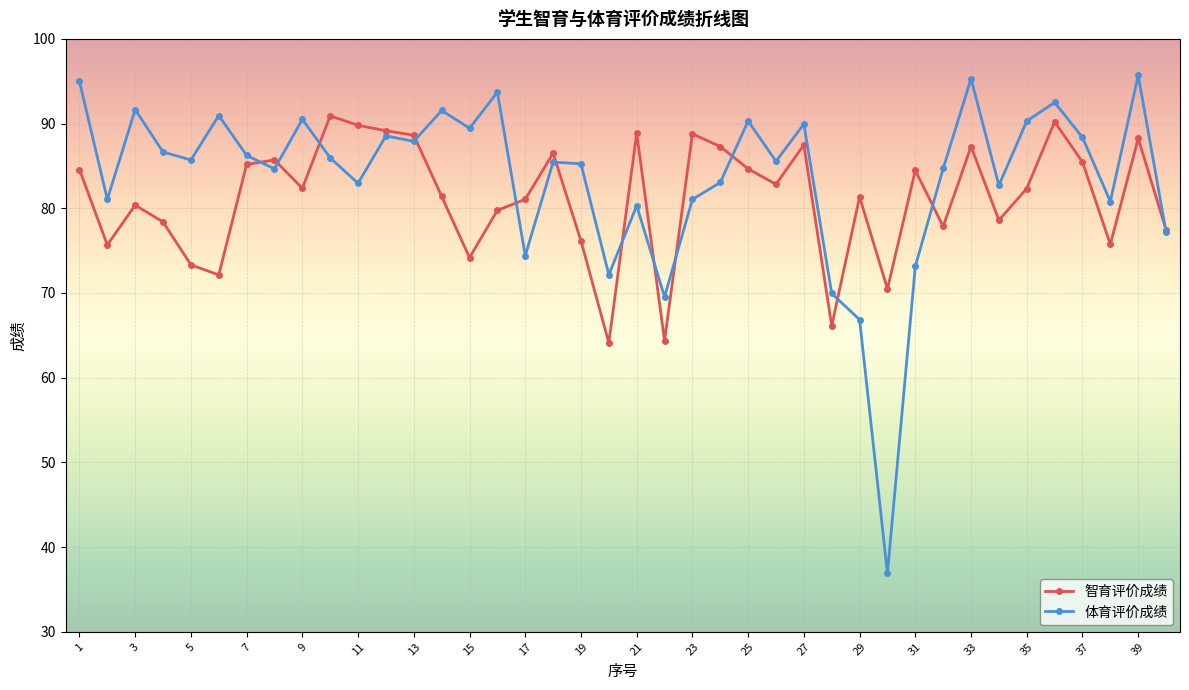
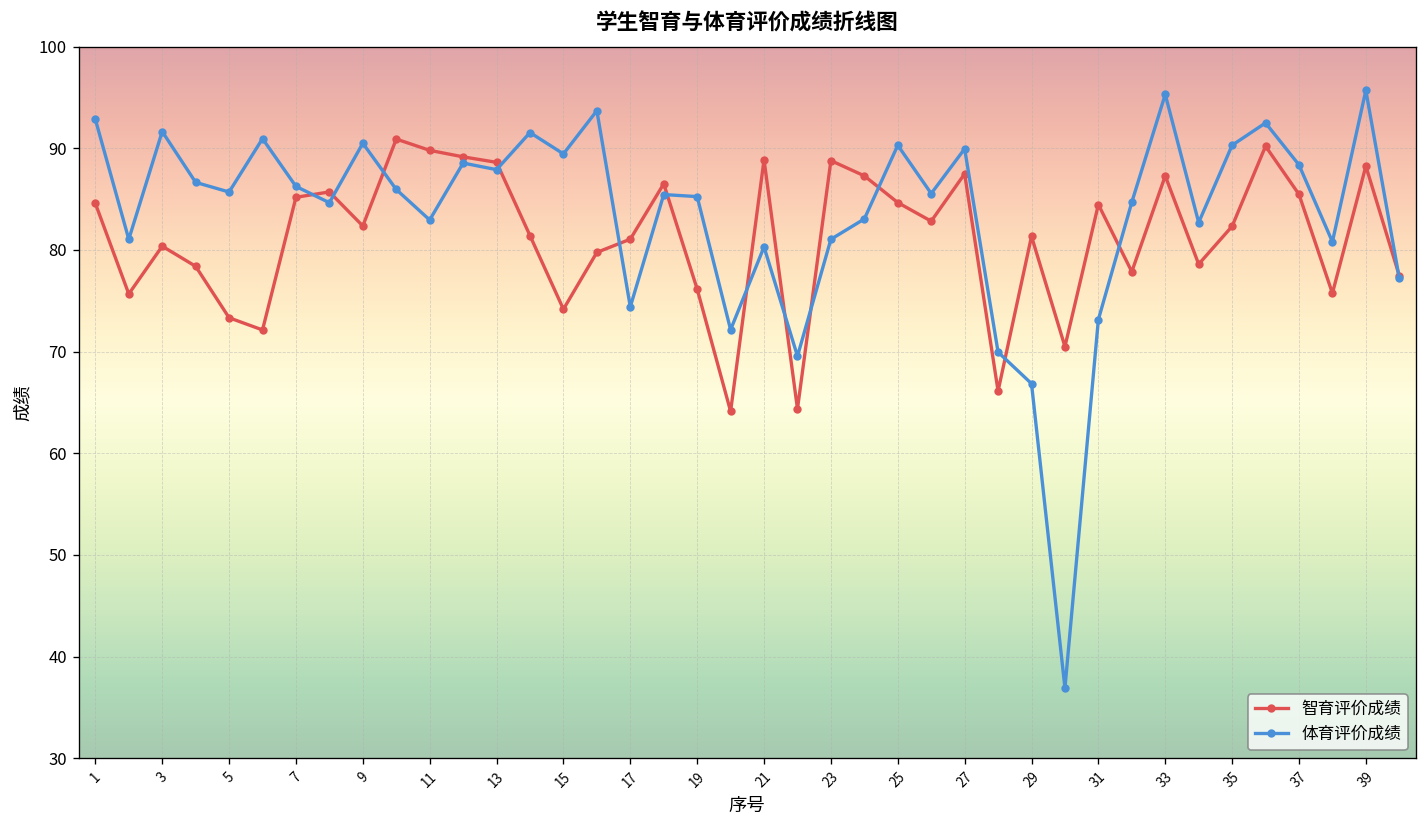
体育评价成绩, 1: 95 -> 93
